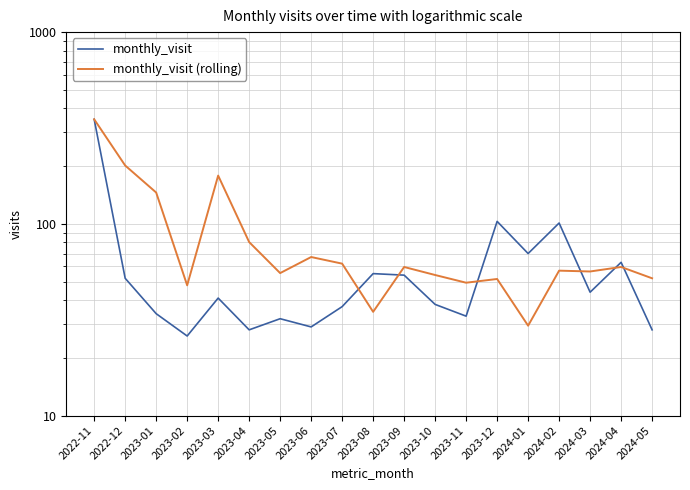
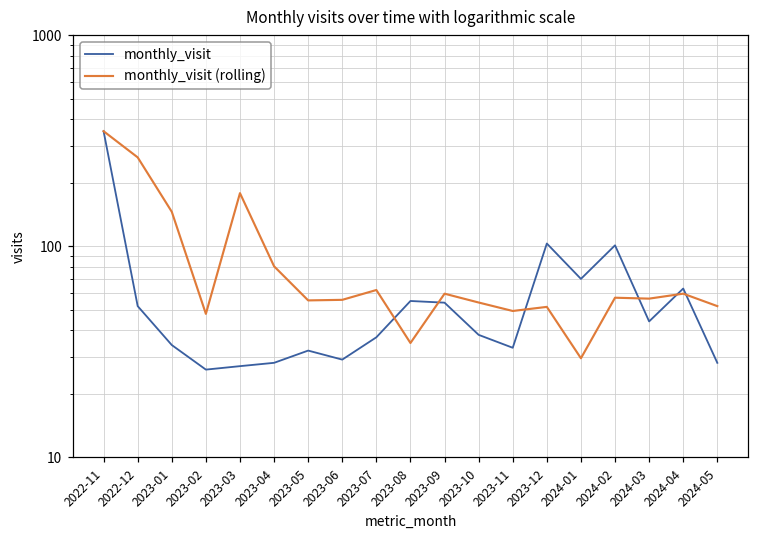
monthly_visit (rolling), 2022-12: 200 -> 260
monthly_visit, 2023-03: 41 -> 27
monthly_visit (rolling), 2023-06: 67 -> 56
